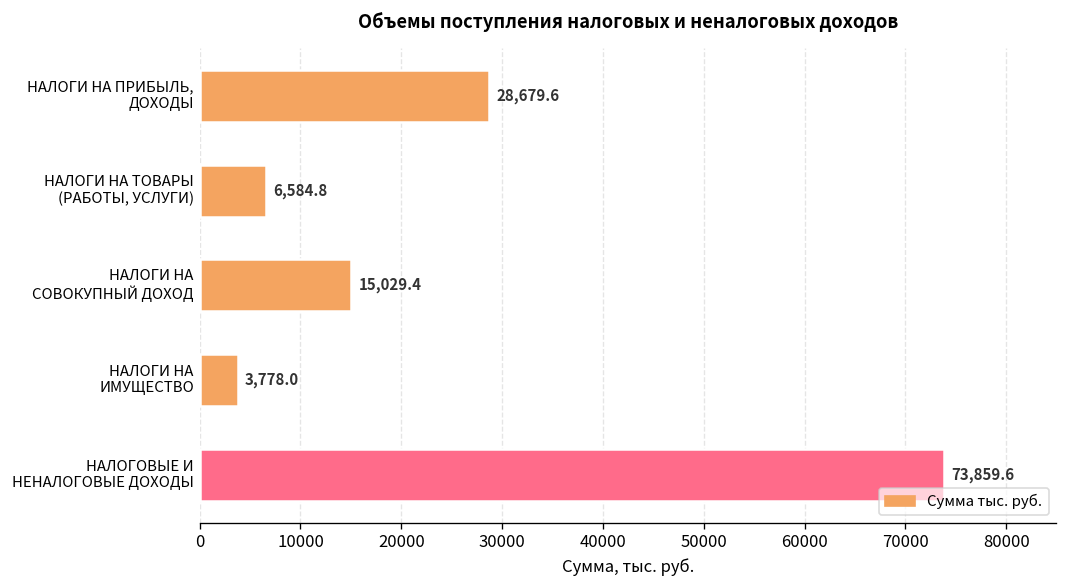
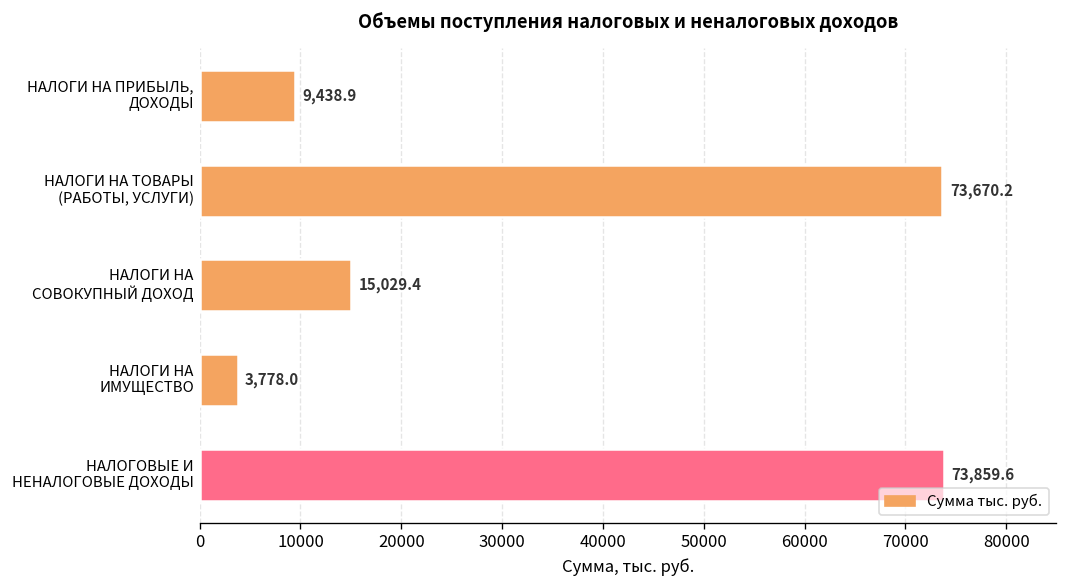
НАЛОГИ НА ПРИБЫЛЬ, ДОХОДЫ: 28,679.6 -> 9,438.9
НАЛОГИ НА ТОВАРЫ (РАБОТЫ, УСЛУГИ): 6,584.8 -> 73,670.2
